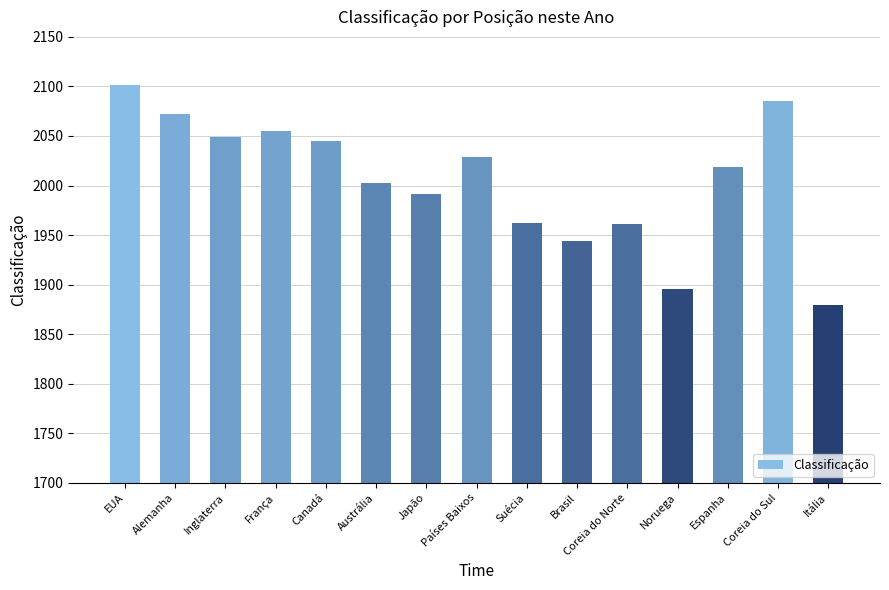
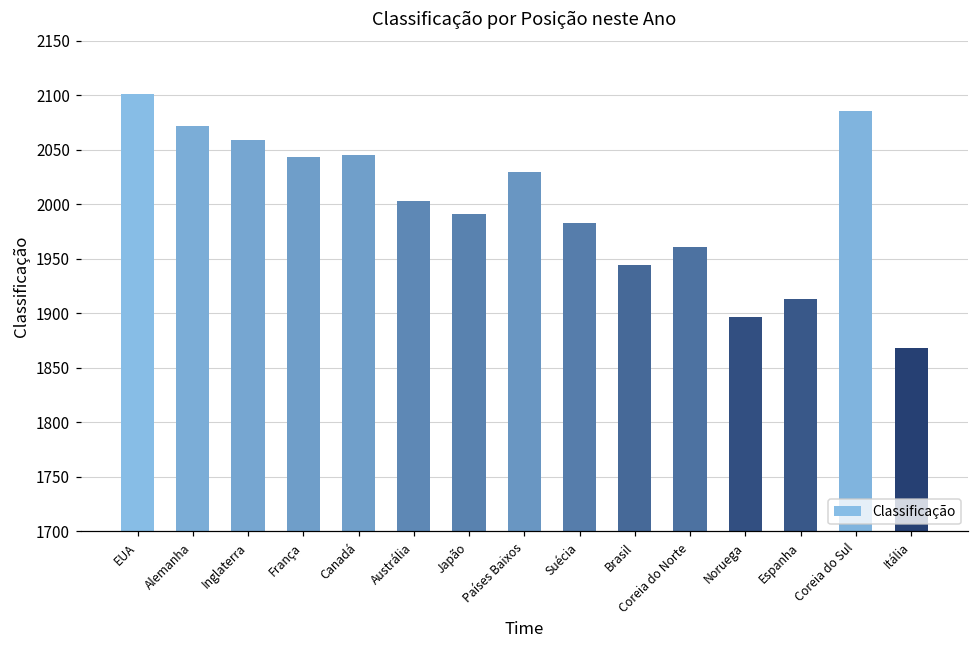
Inglaterra: 2050 -> 2060
França: 2060 -> 2040
Suécia: 1960 -> 1980
Espanha: 2020 -> 1910
Itália: 1880 -> 1870
